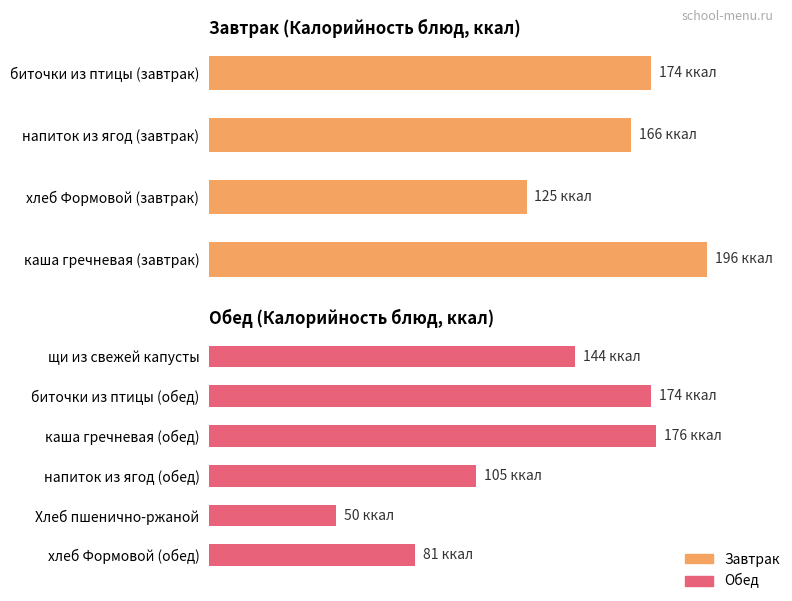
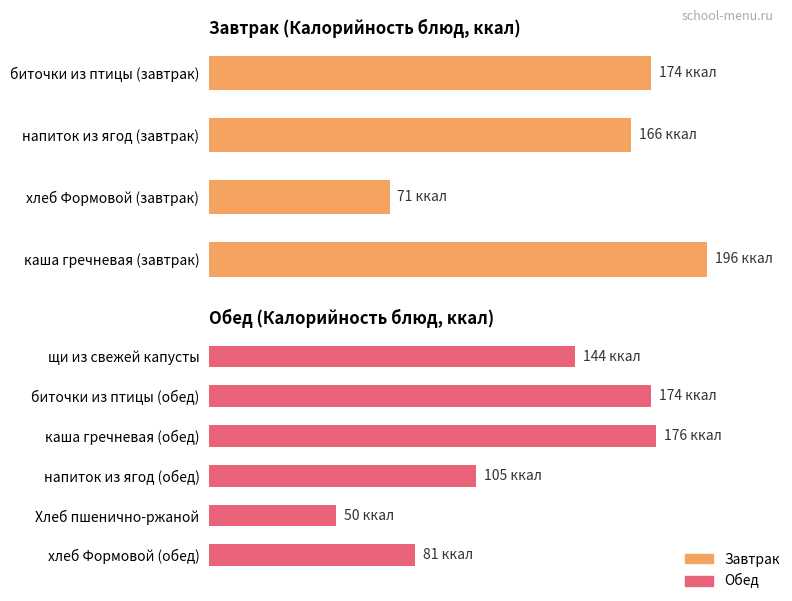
Завтрак (Калорийность блюд, ккал), хлеб Формовой (завтрак): 125 -> 71
